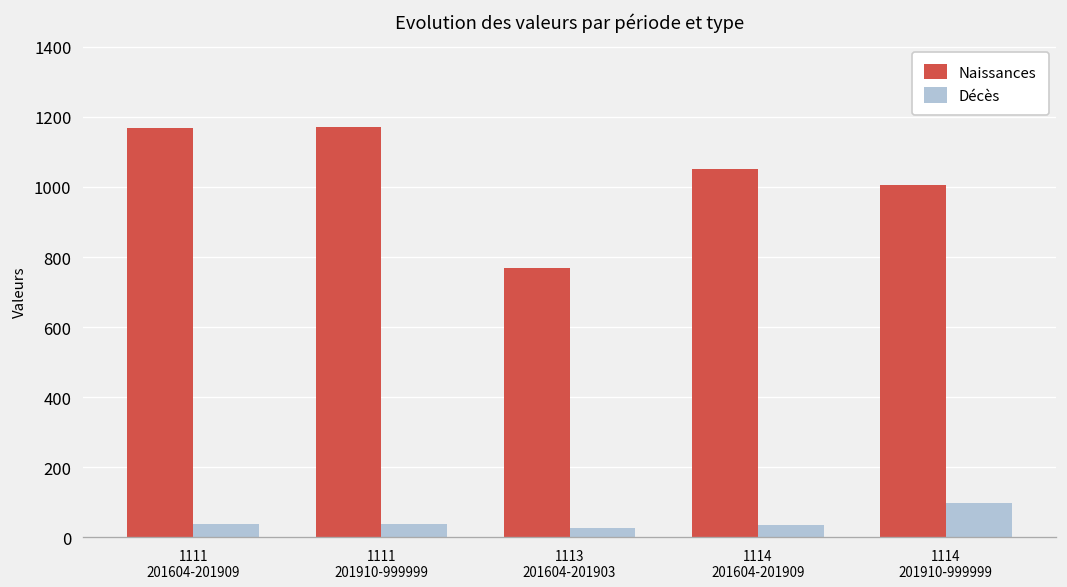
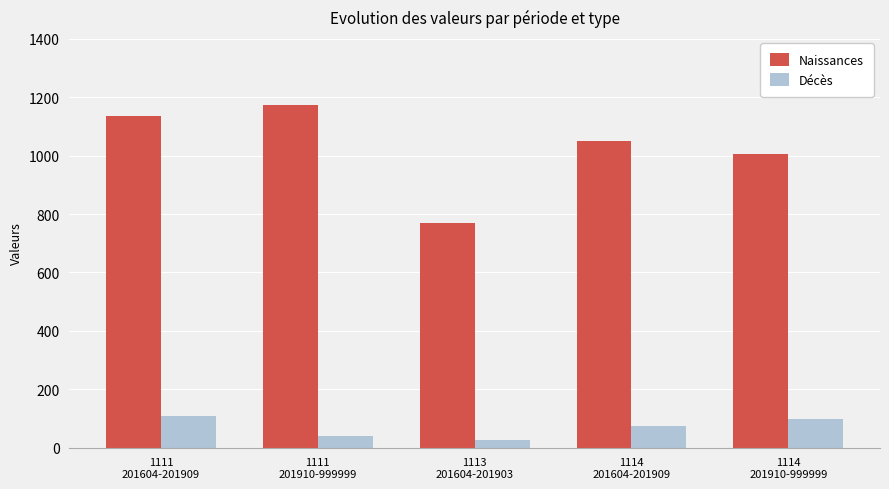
Naissances, 1111 201604-201909: 1170 -> 1140
Décès, 1111 201604-201909: 40 -> 110
Décès, 1114 201604-201909: 30 -> 80
